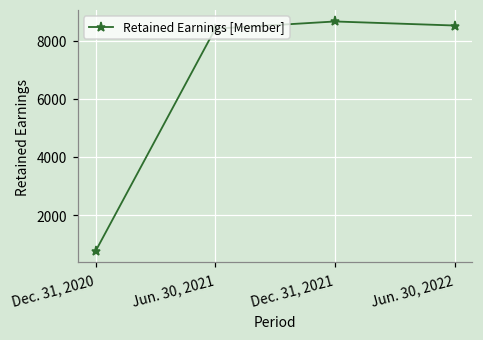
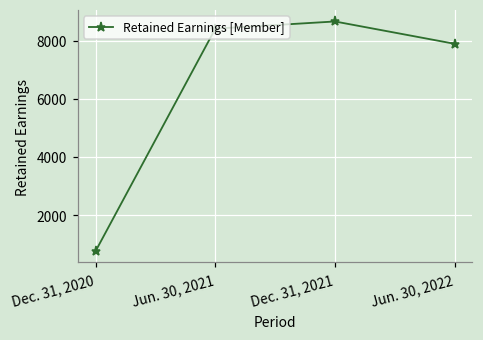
Jun. 30, 2022: 8500 -> 7900
